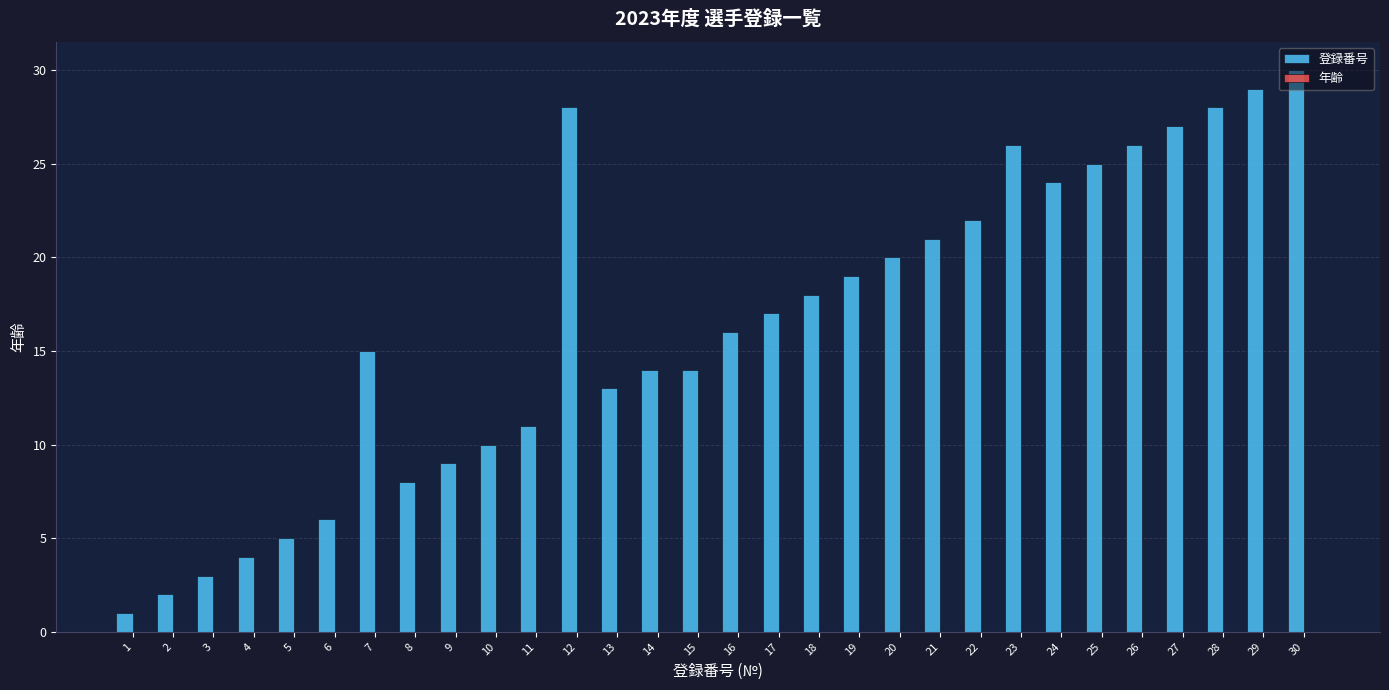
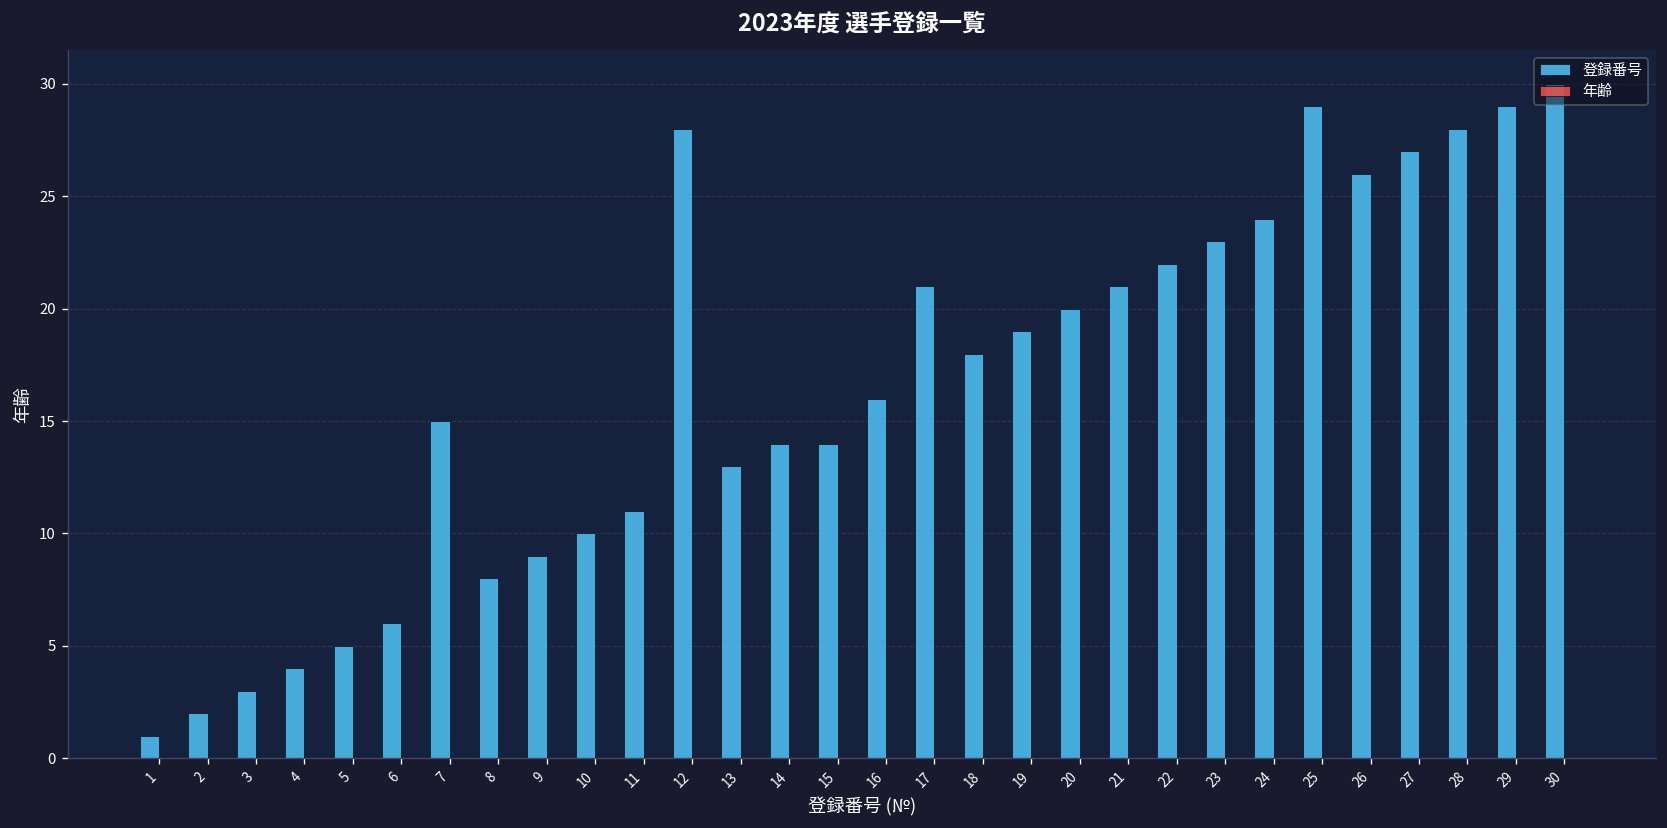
登録番号, 17: 17 -> 21
登録番号, 23: 26 -> 23
登録番号, 25: 25 -> 29
